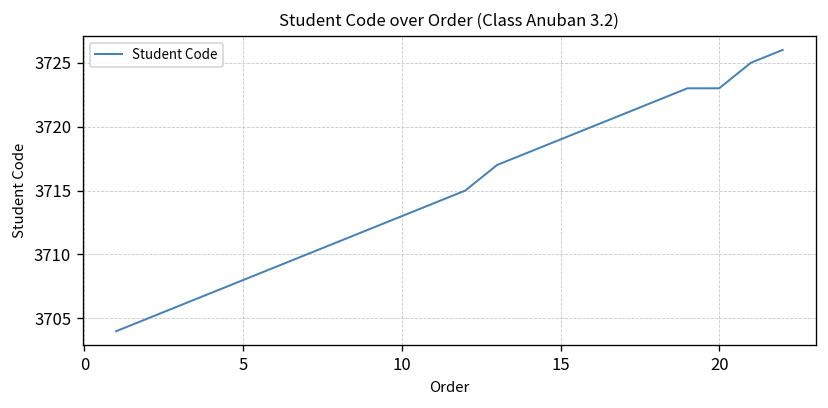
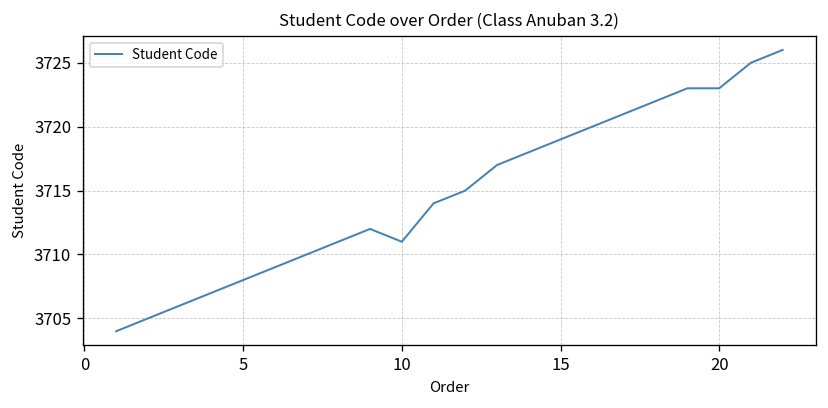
10: 3713 -> 3711
